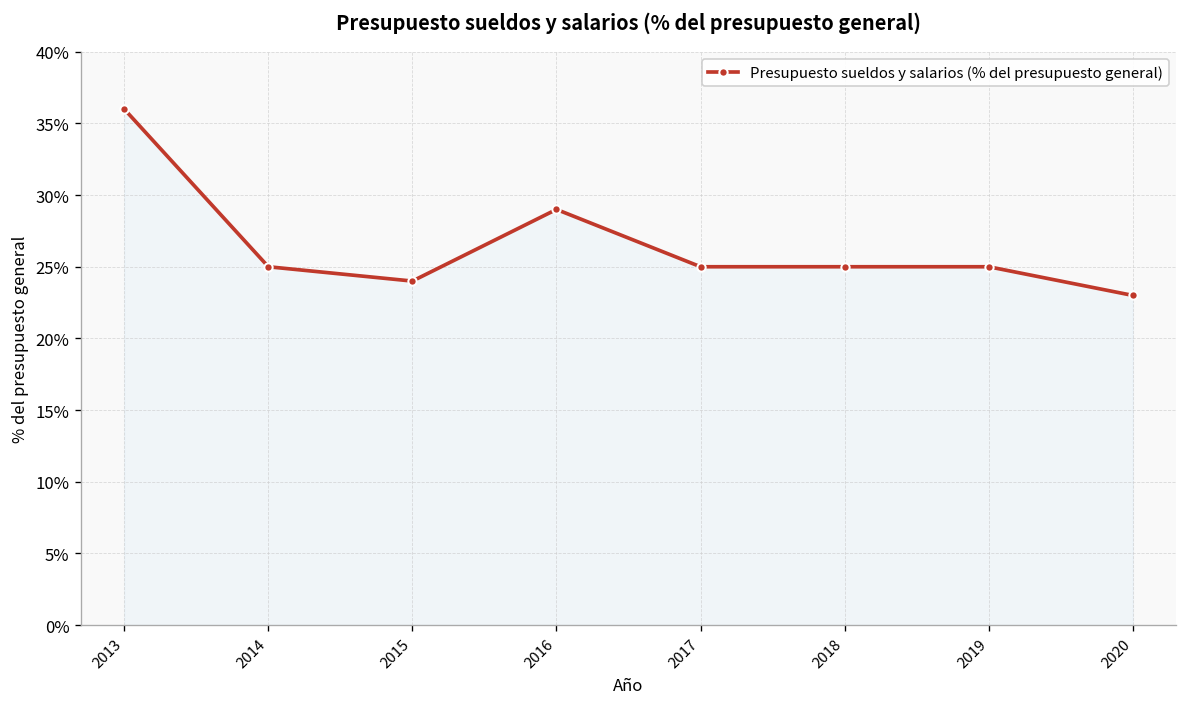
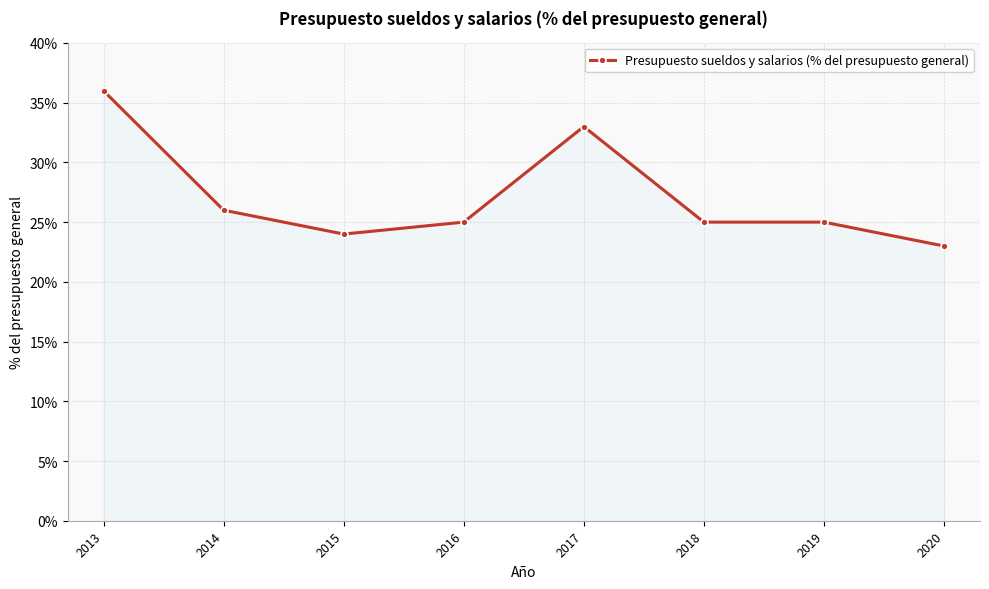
2014: 25% -> 26%
2016: 29% -> 25%
2017: 25% -> 33%
